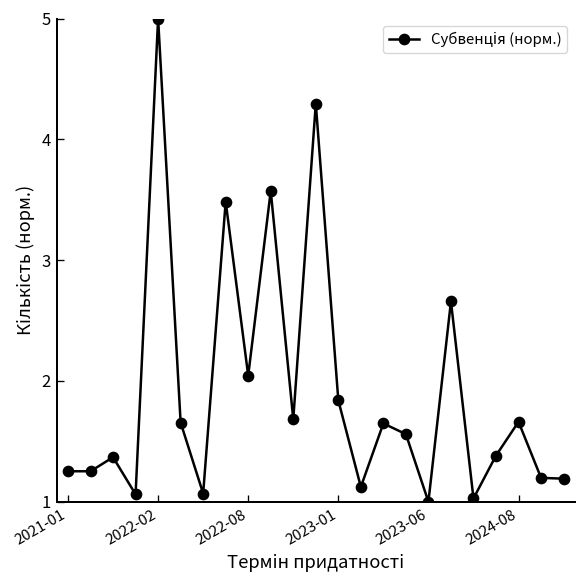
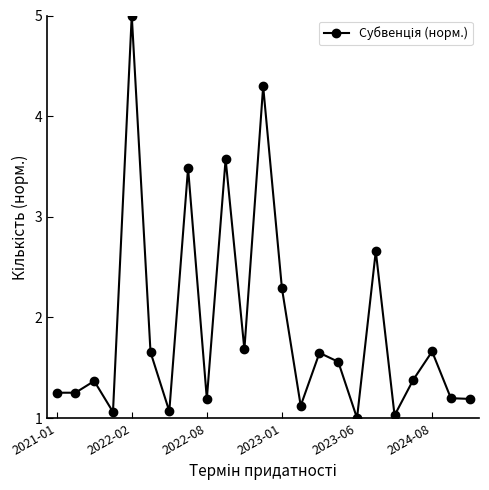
2022-08: 2.04 -> 1.19
2023-01: 1.84 -> 2.29
